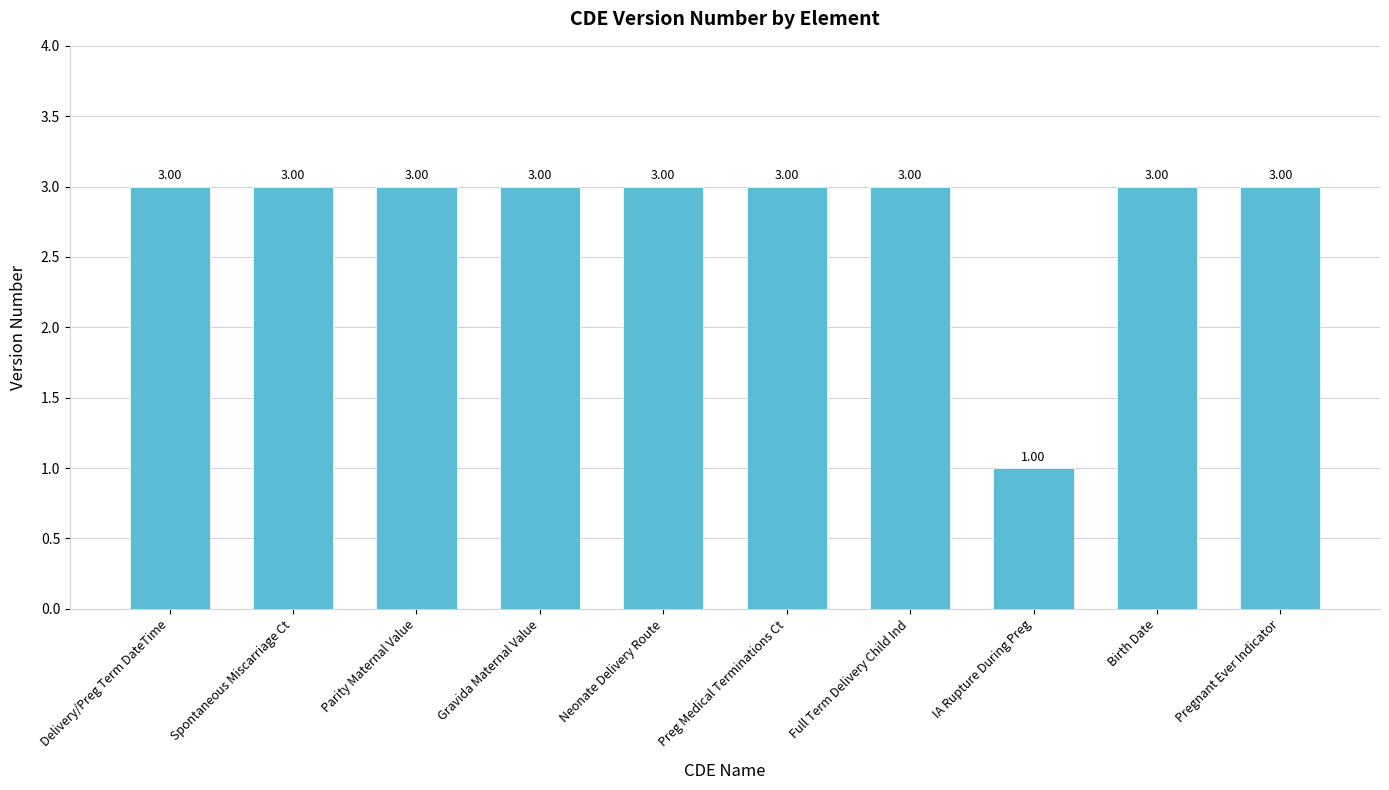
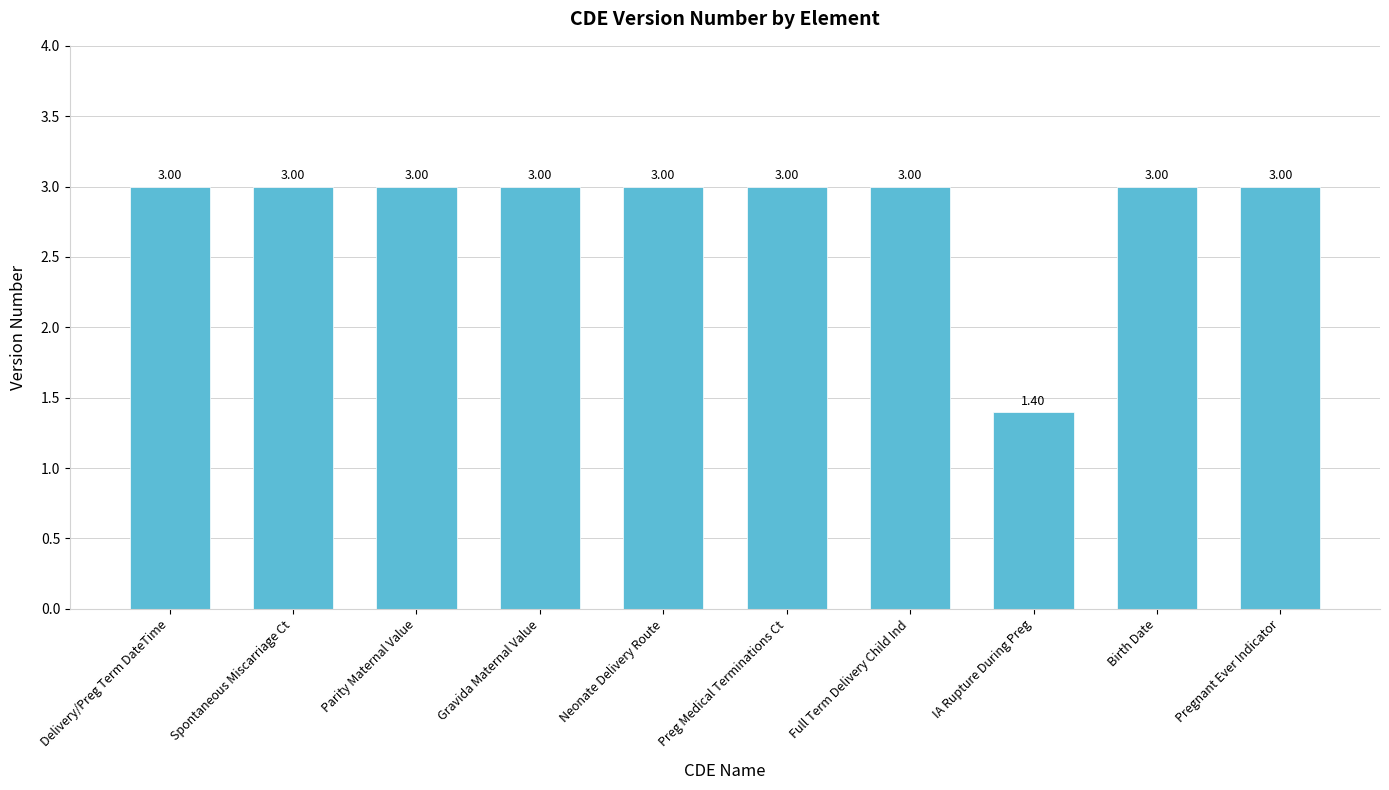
IA Rupture During Preg: 1.00 -> 1.40
